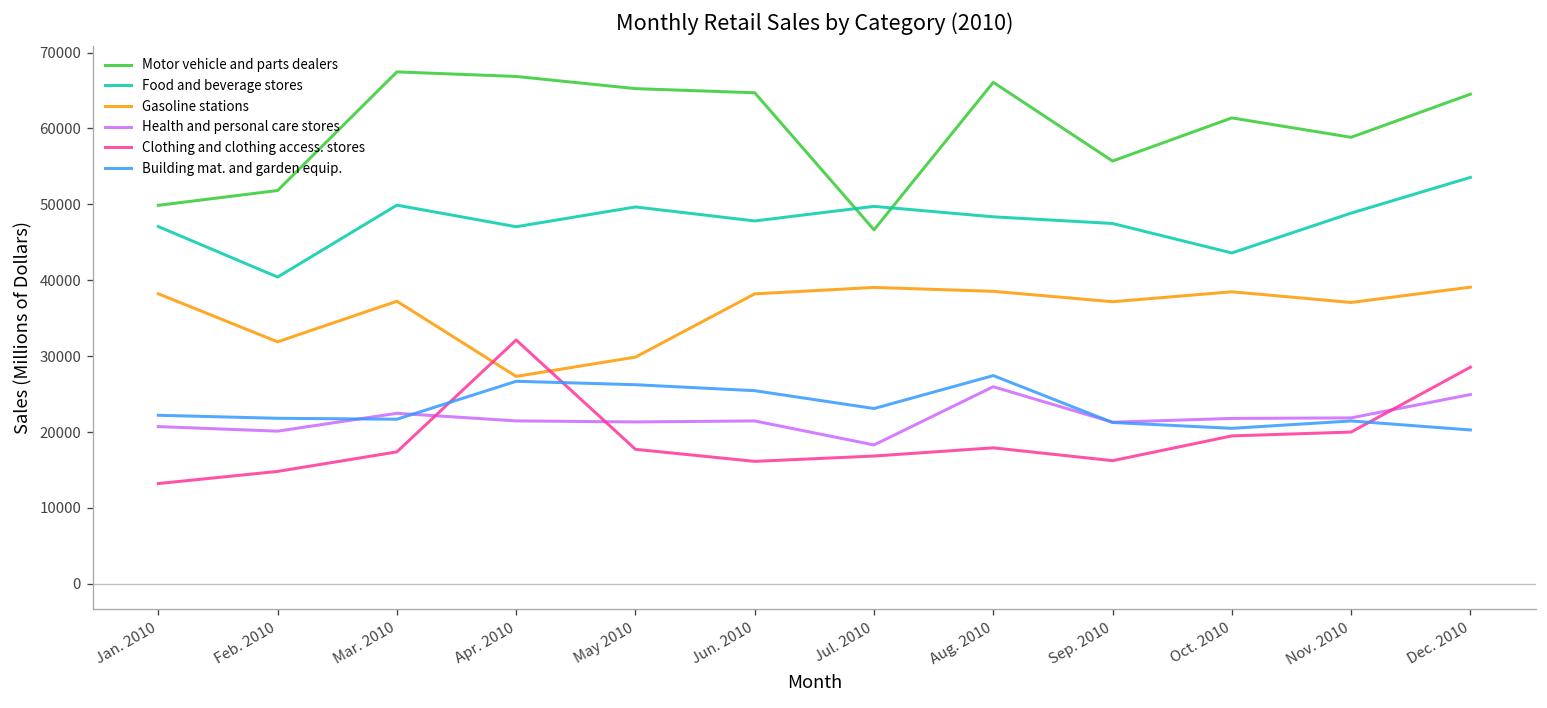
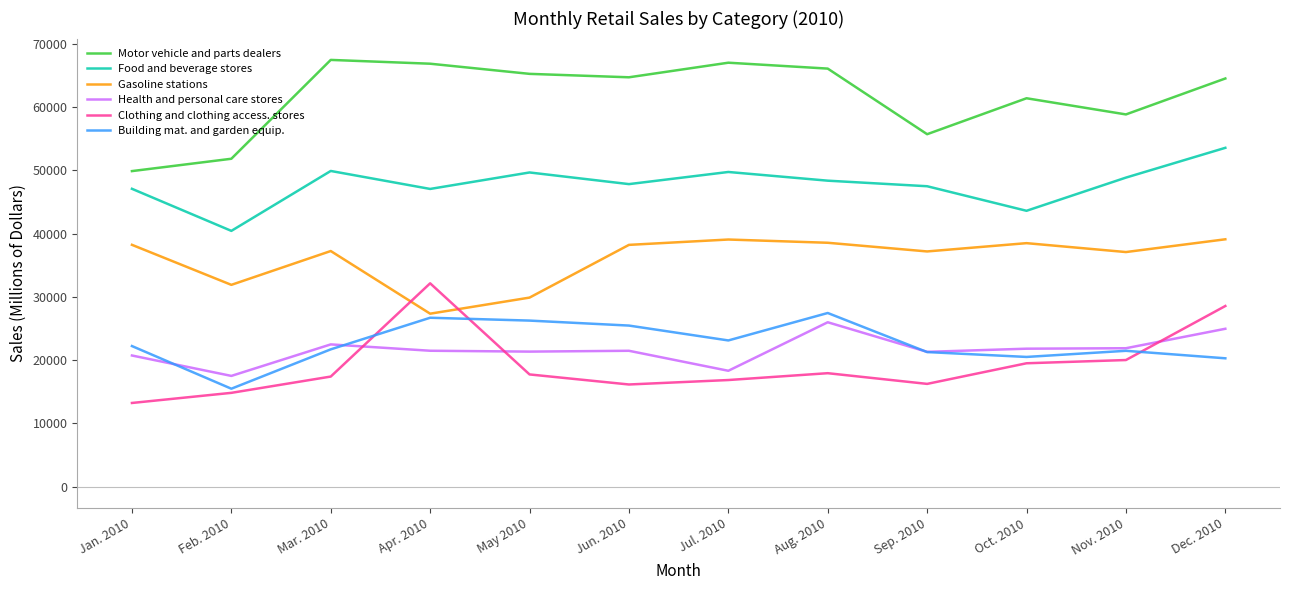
Health and personal care stores, Feb. 2010: 20000 -> 17000
Building mat. and garden equip., Feb. 2010: 22000 -> 15000
Motor vehicle and parts dealers, Jul. 2010: 47000 -> 67000
